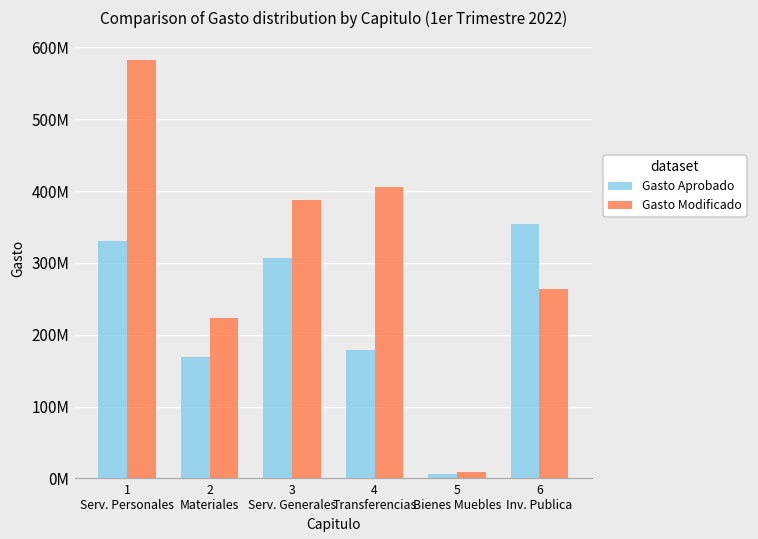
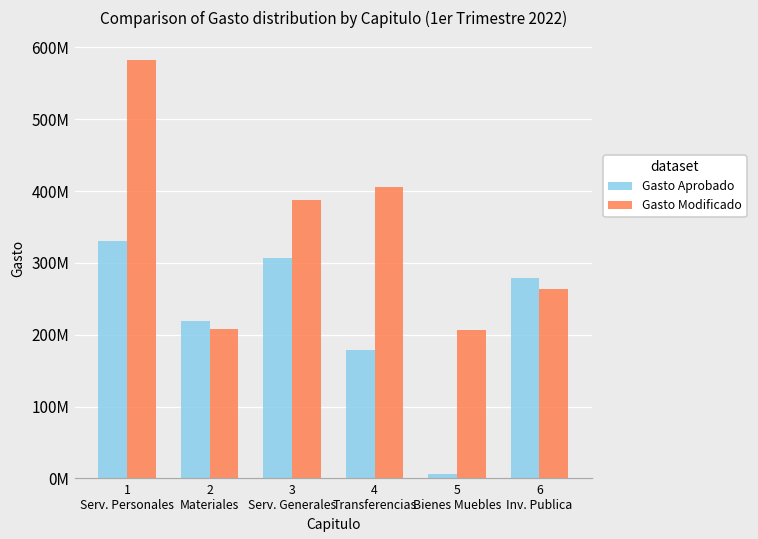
Gasto Aprobado, 2 Materiales: 170000000 -> 220000000
Gasto Modificado, 2 Materiales: 220000000 -> 210000000
Gasto Modificado, 5 Bienes Muebles: 10000000 -> 210000000
Gasto Aprobado, 6 Inv. Publica: 350000000 -> 280000000
